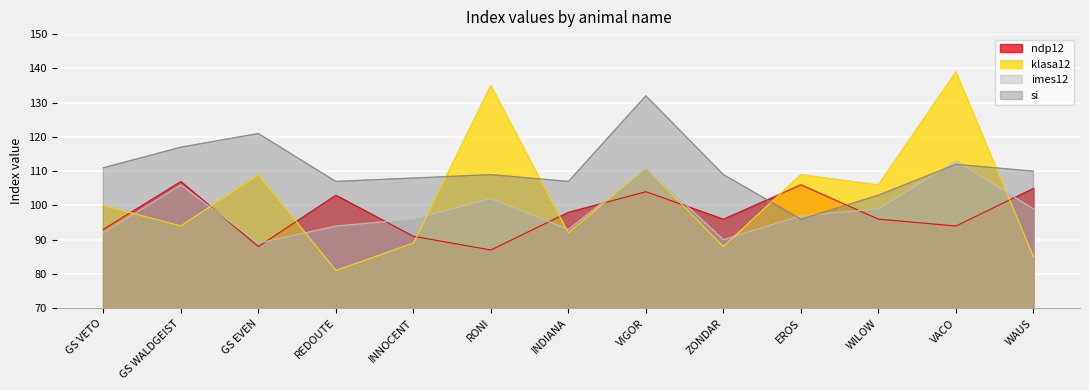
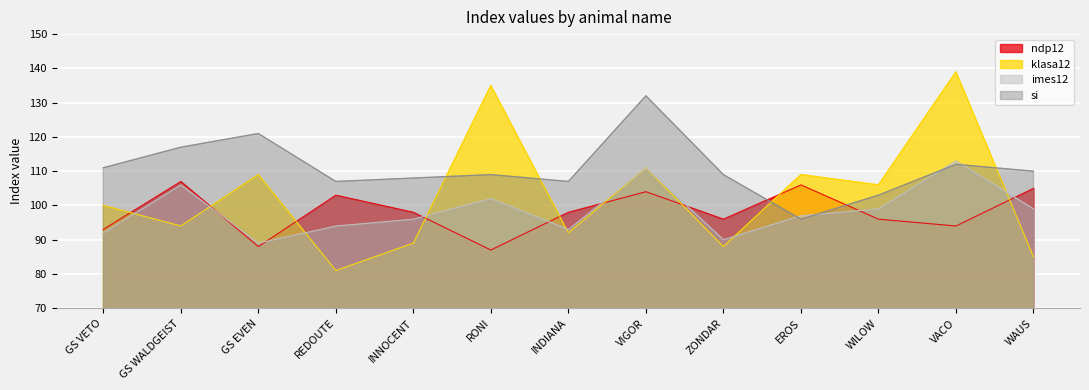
ndp12, INNOCENT: 91 -> 98
